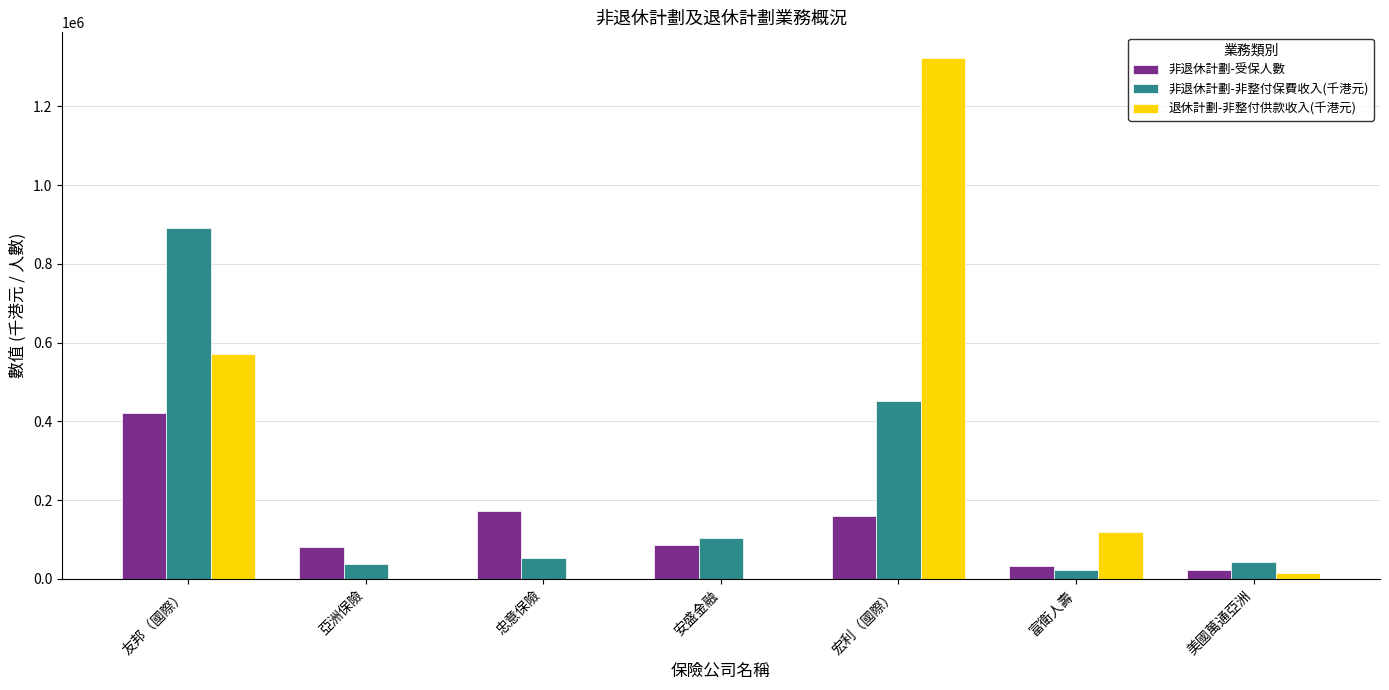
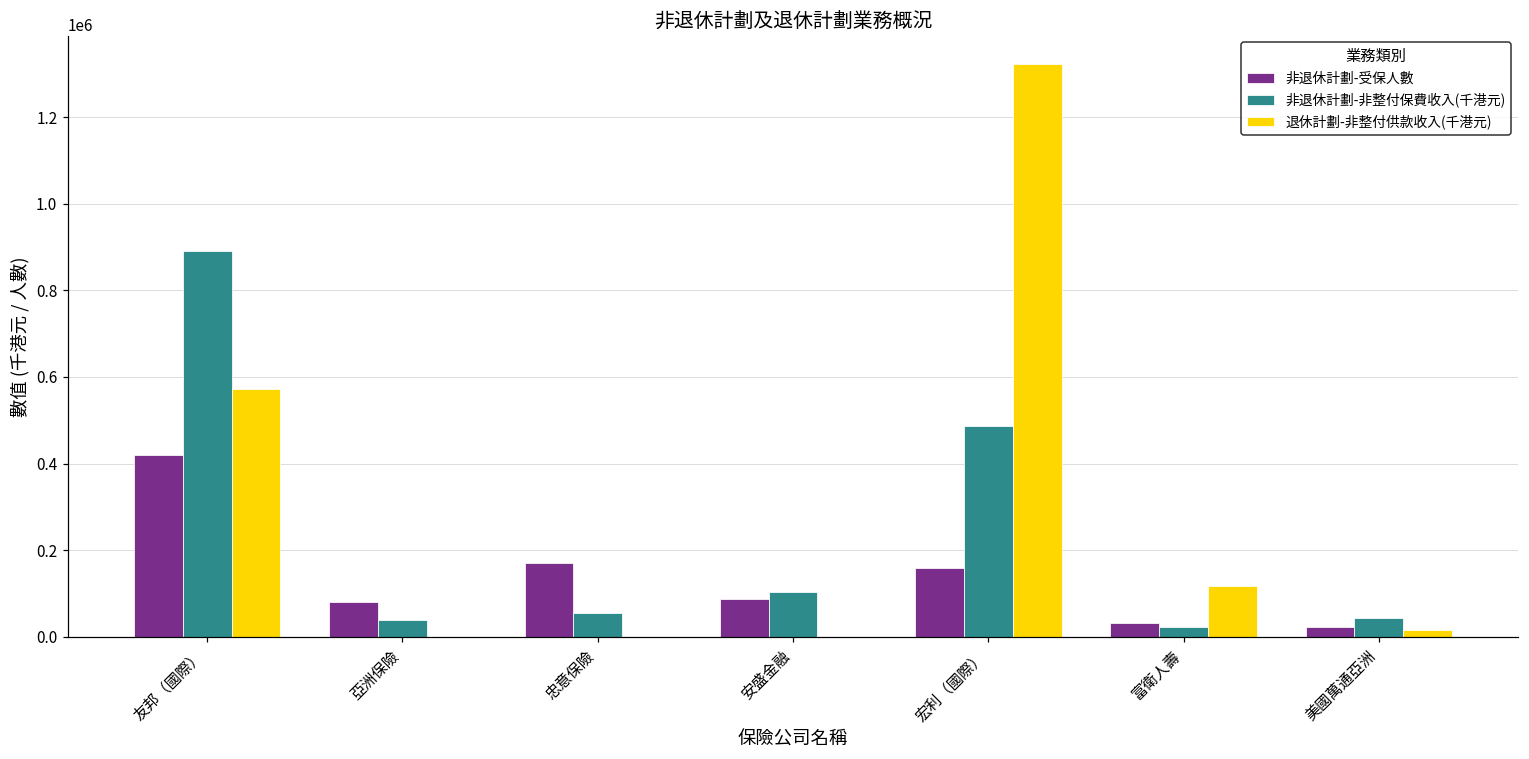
非退休計劃-非整付保費收入(千港元), 宏利（國際）: 450000 -> 490000
